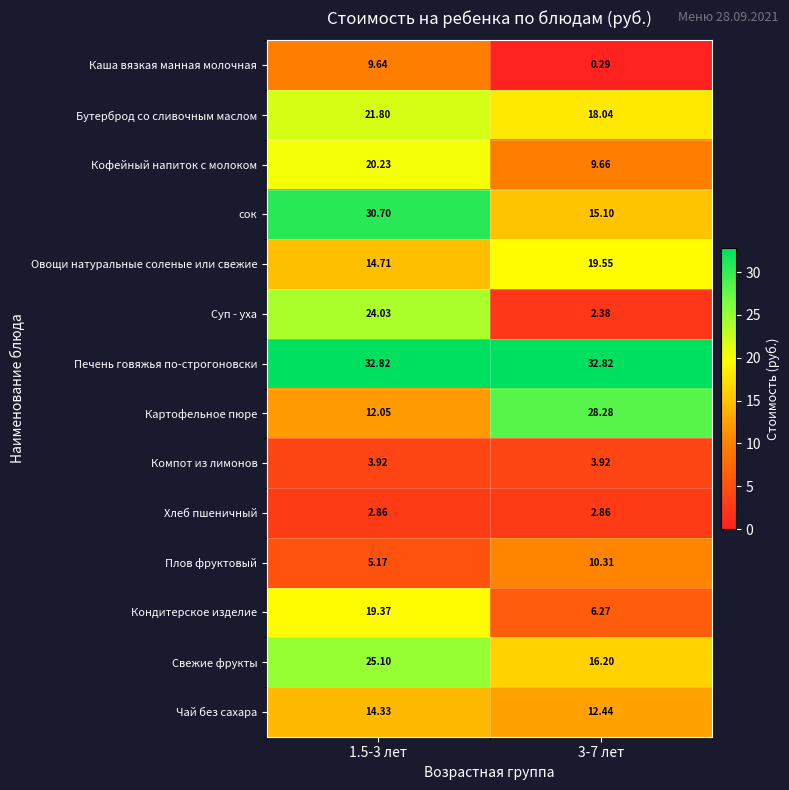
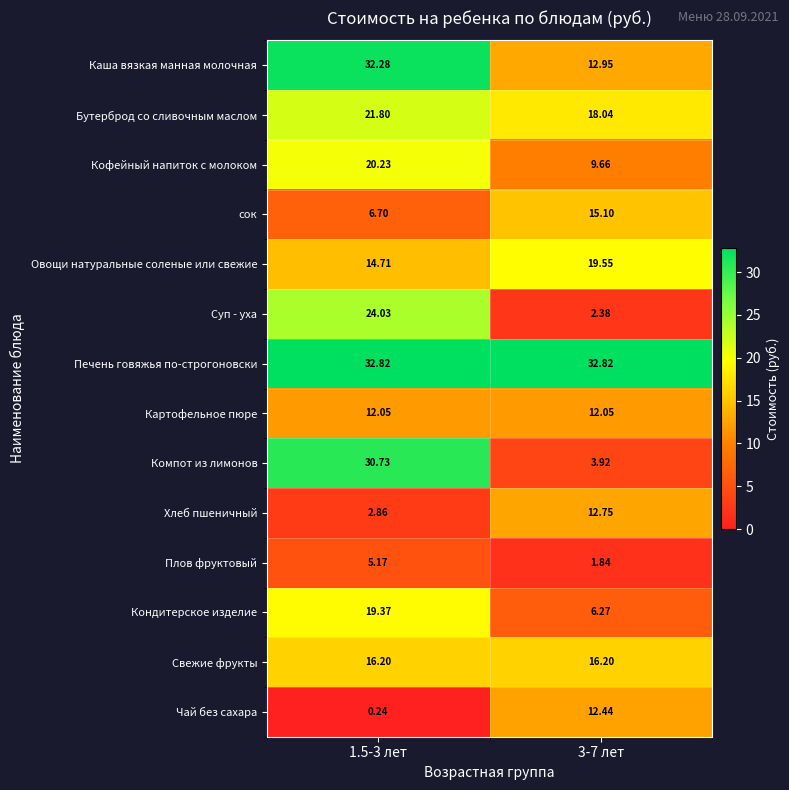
Каша вязкая манная молочная, 1.5-3 лет: 9.64 -> 32.28
Каша вязкая манная молочная, 3-7 лет: 0.29 -> 12.95
сок, 1.5-3 лет: 30.70 -> 6.70
Картофельное пюре, 3-7 лет: 28.28 -> 12.05
Компот из лимонов, 1.5-3 лет: 3.92 -> 30.73
Хлеб пшеничный, 3-7 лет: 2.86 -> 12.75
Плов фруктовый, 3-7 лет: 10.31 -> 1.84
Свежие фрукты, 1.5-3 лет: 25.10 -> 16.20
Чай без сахара, 1.5-3 лет: 14.33 -> 0.24
